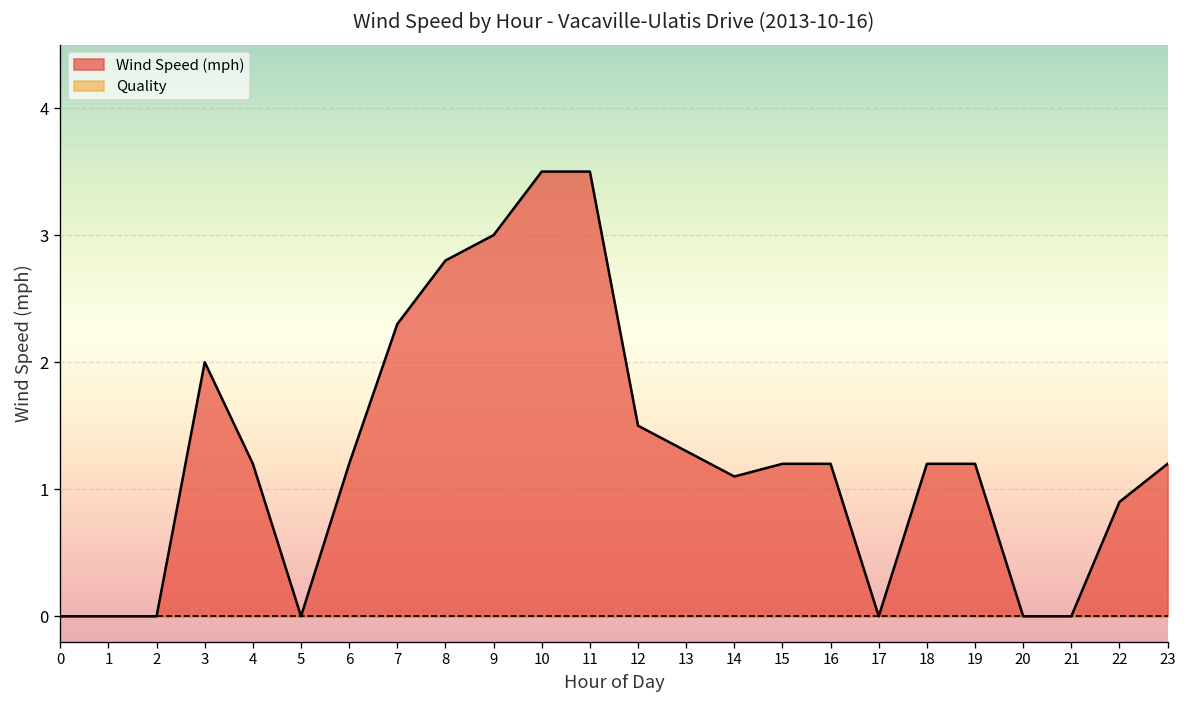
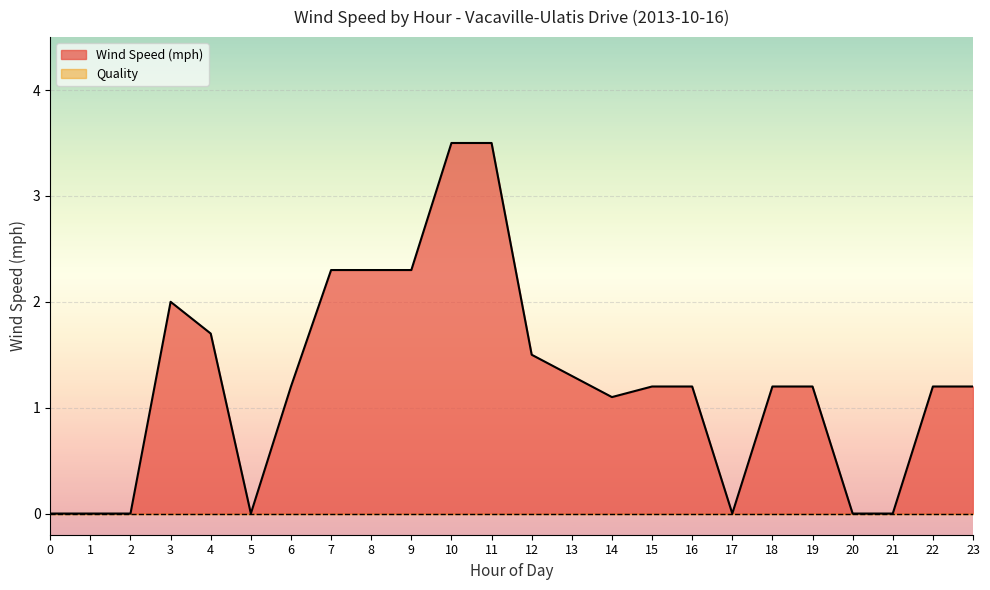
Wind Speed (mph), 4: 1.2 -> 1.7
Wind Speed (mph), 8: 2.8 -> 2.3
Wind Speed (mph), 9: 3.0 -> 2.3
Wind Speed (mph), 22: 0.9 -> 1.2
